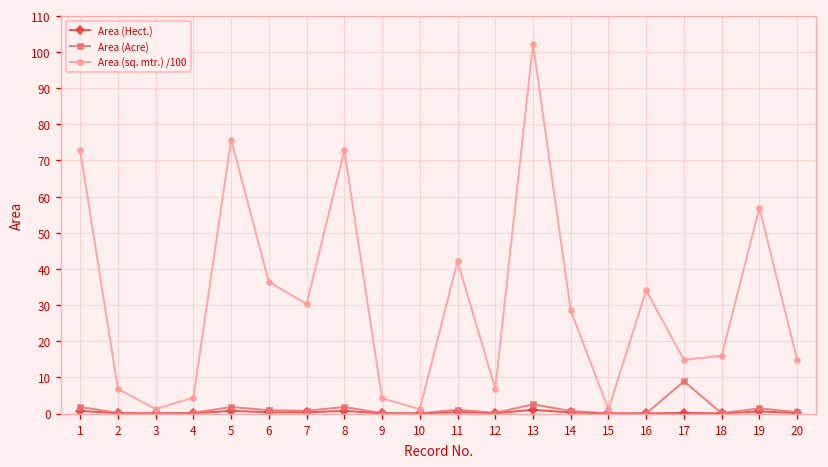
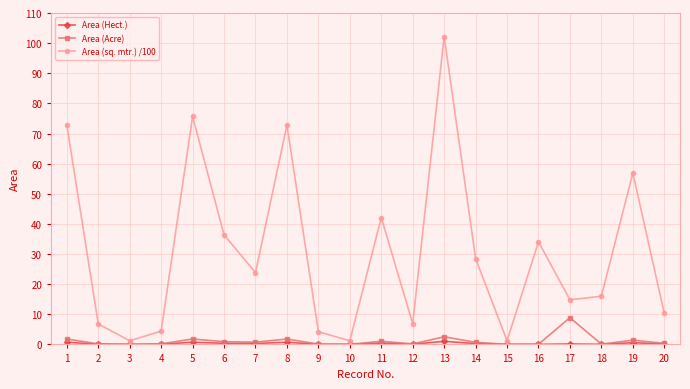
Area (sq. mtr.) /100, 7: 30 -> 24
Area (sq. mtr.) /100, 20: 15 -> 10
